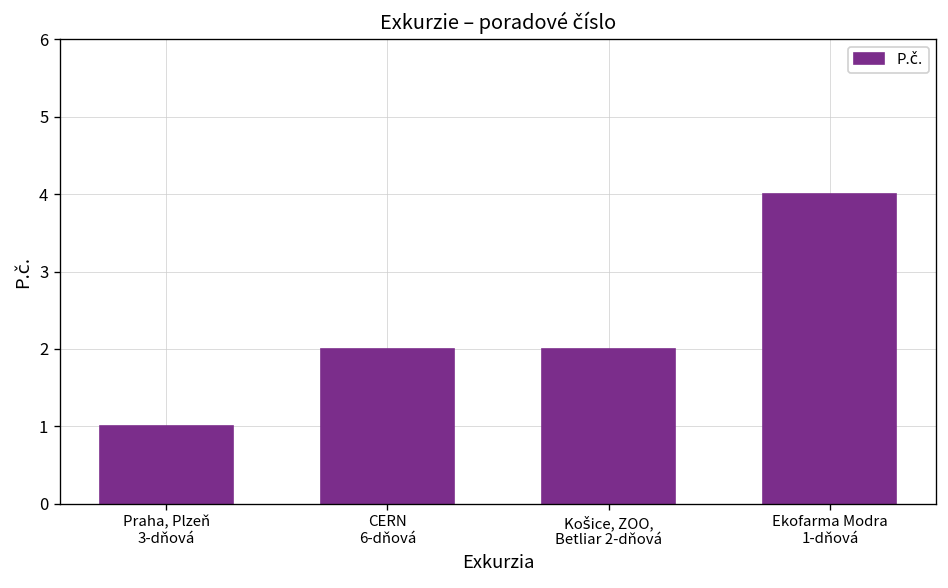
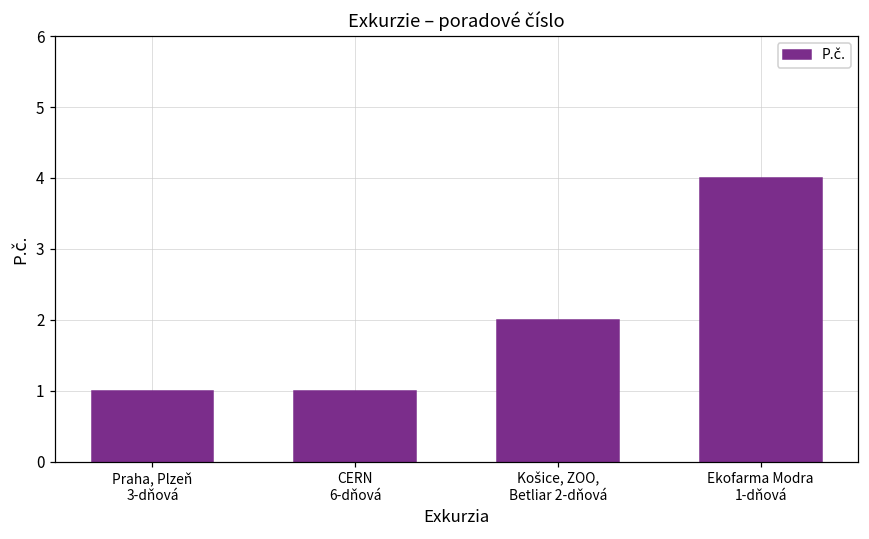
CERN 6-dňová: 2 -> 1
